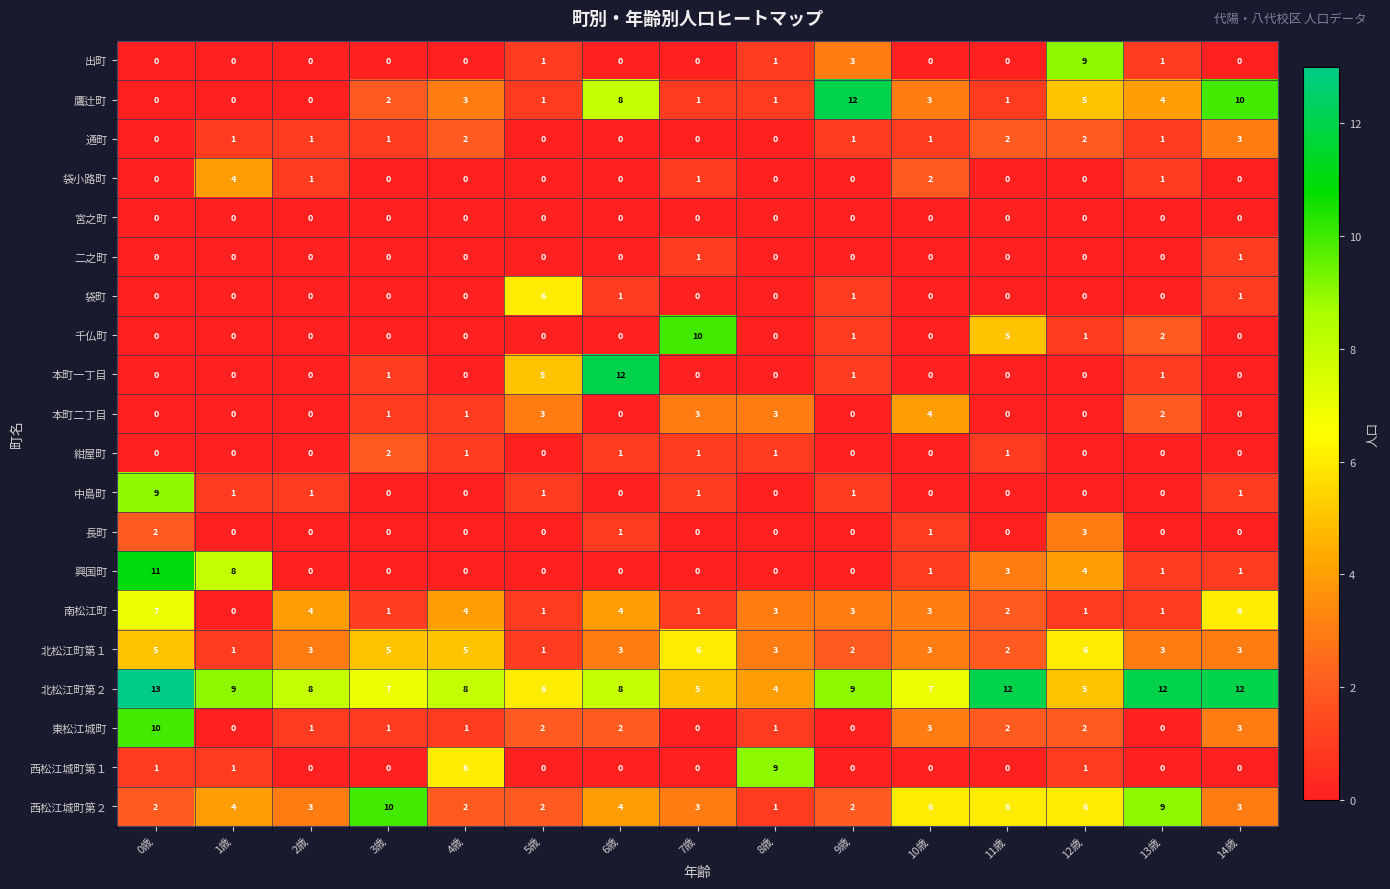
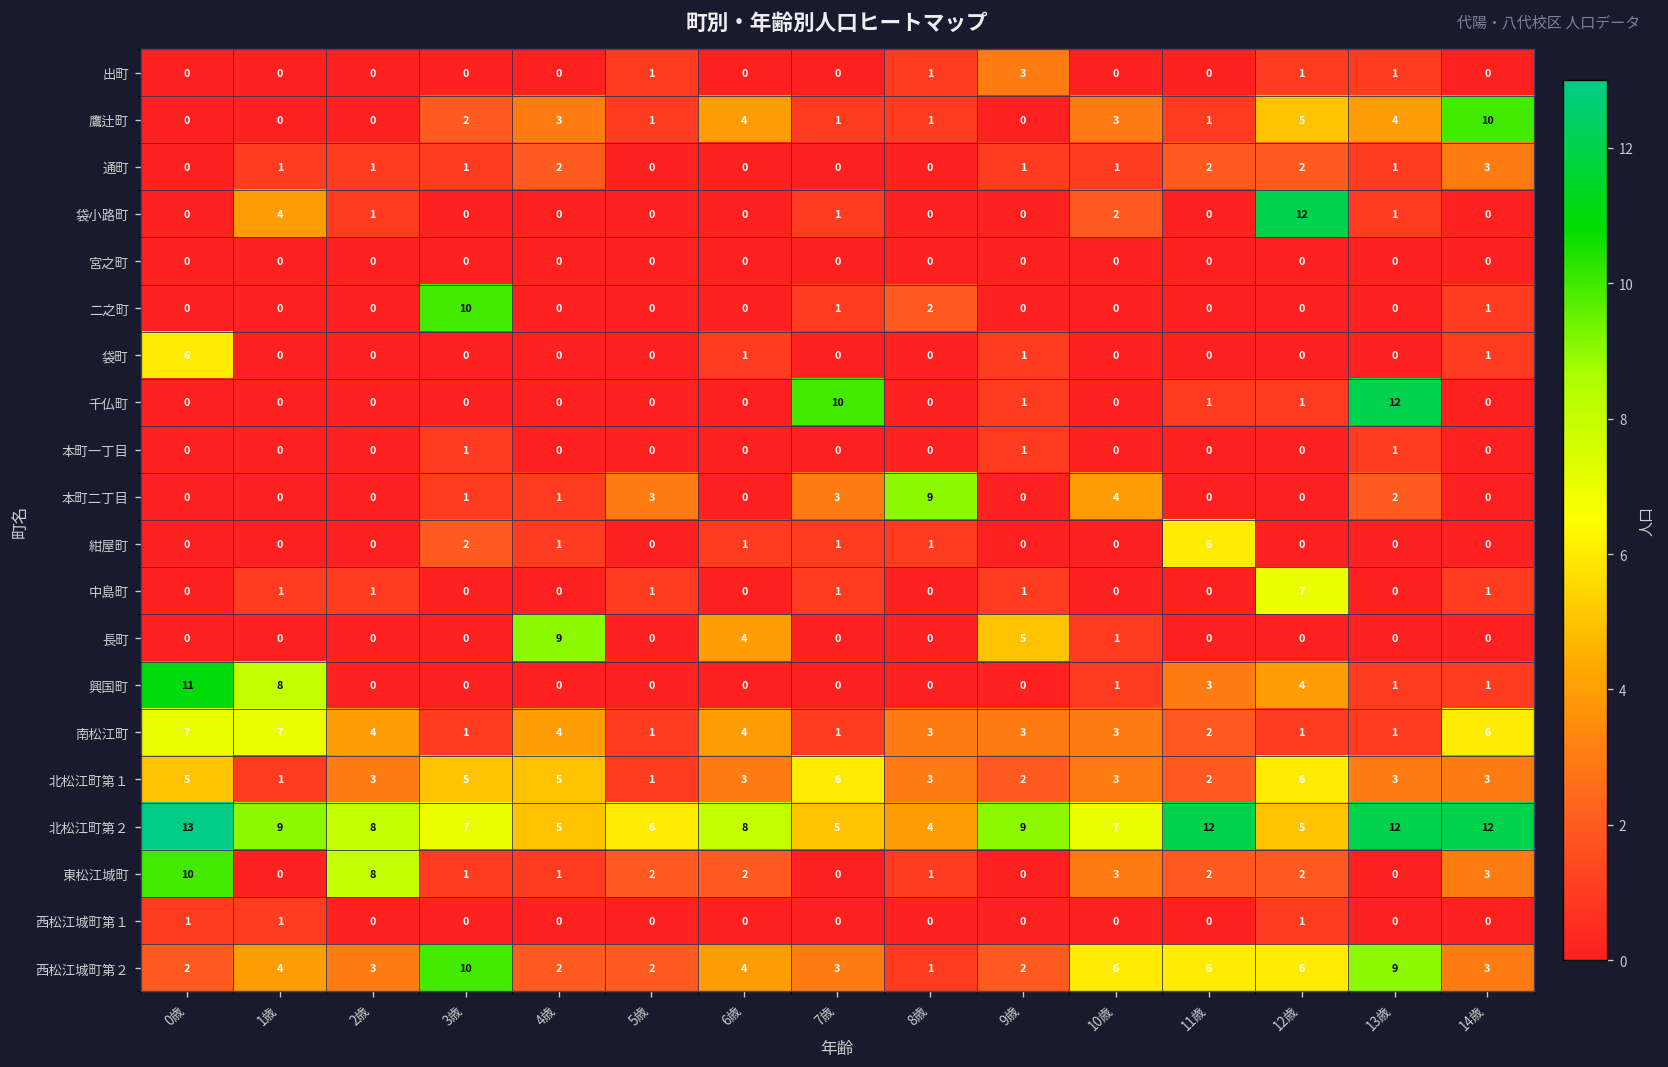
出町, 12歳: 9 -> 1
鷹辻町, 6歳: 8 -> 4
鷹辻町, 9歳: 12 -> 0
袋小路町, 12歳: 0 -> 12
二之町, 3歳: 0 -> 10
二之町, 8歳: 0 -> 2
袋町, 0歳: 0 -> 6
袋町, 5歳: 6 -> 0
千仏町, 11歳: 5 -> 1
千仏町, 13歳: 2 -> 12
本町一丁目, 5歳: 5 -> 0
本町一丁目, 6歳: 12 -> 0
本町二丁目, 8歳: 3 -> 9
紺屋町, 11歳: 1 -> 6
中島町, 0歳: 9 -> 0
中島町, 12歳: 0 -> 7
長町, 0歳: 2 -> 0
長町, 4歳: 0 -> 9
長町, 6歳: 1 -> 4
長町, 9歳: 0 -> 5
長町, 12歳: 3 -> 0
南松江町, 1歳: 0 -> 7
北松江町第２, 4歳: 8 -> 5
東松江城町, 2歳: 1 -> 8
西松江城町第１, 4歳: 6 -> 0
西松江城町第１, 8歳: 9 -> 0
